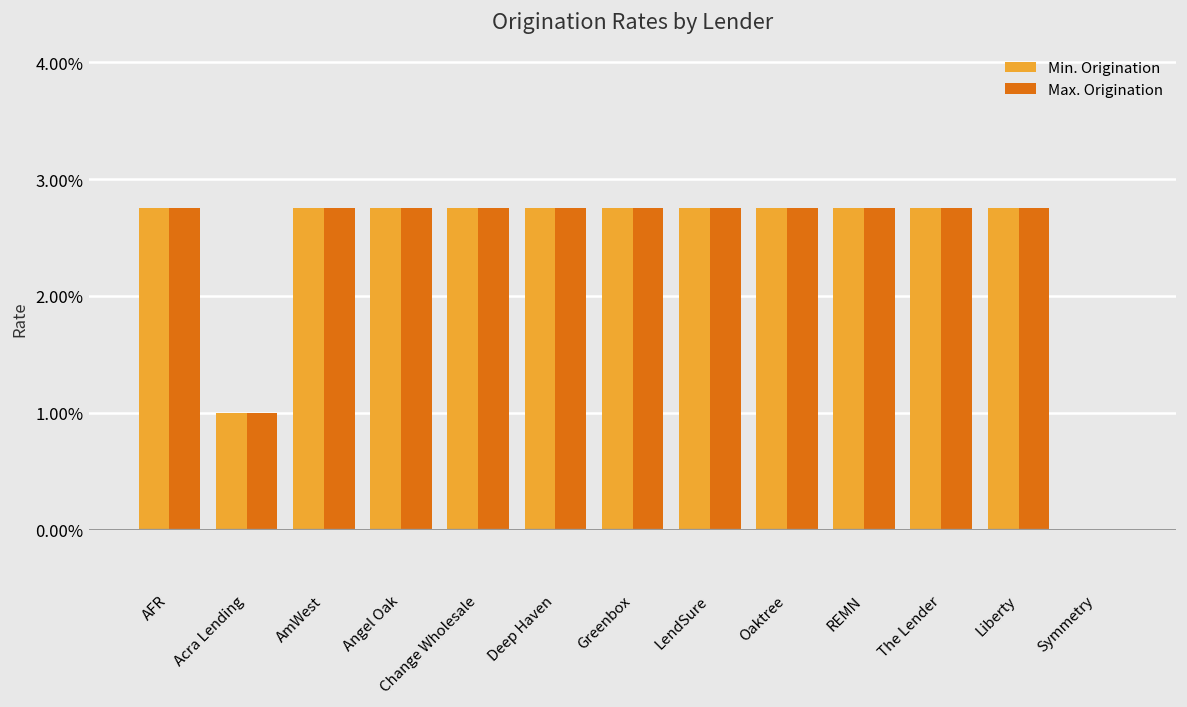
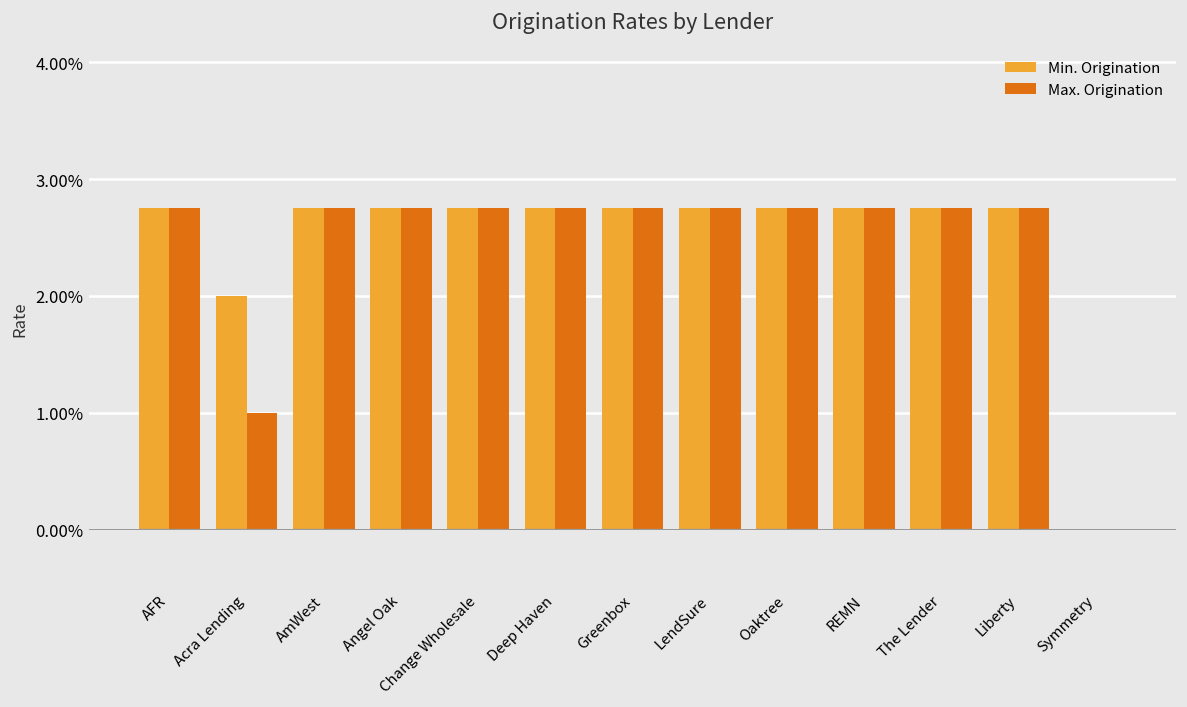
Min. Origination, Acra Lending: 1.0% -> 2.0%
